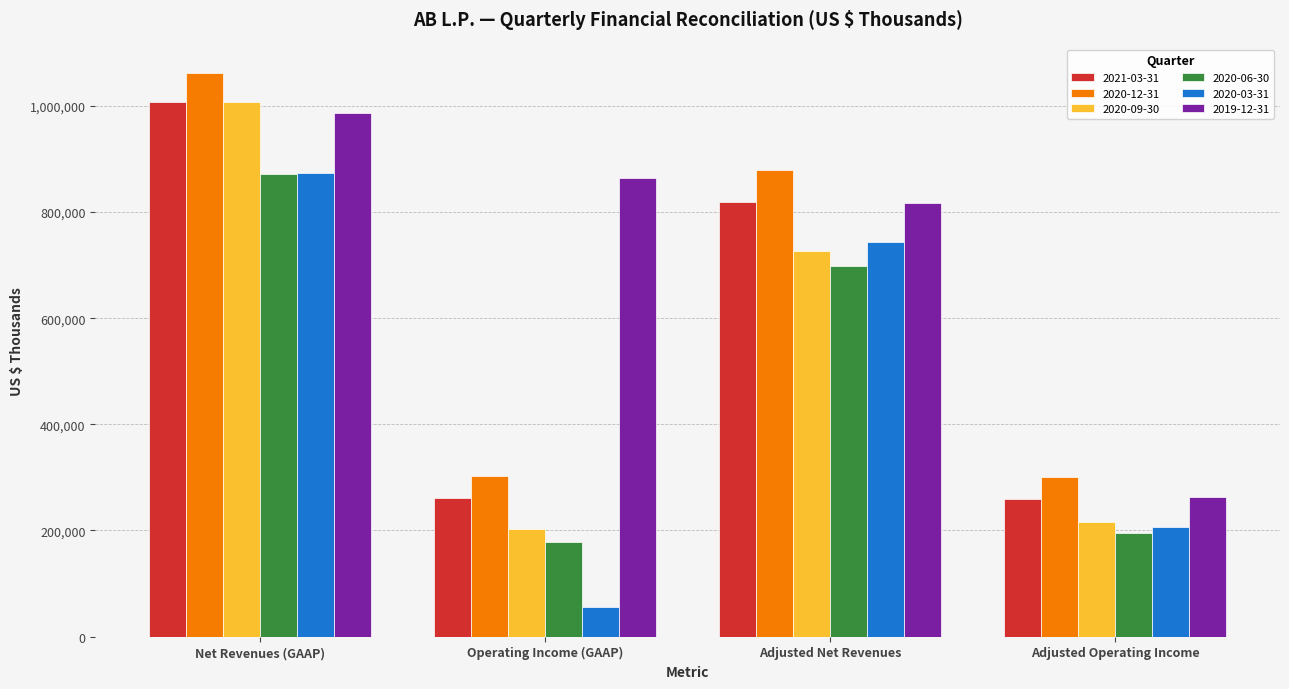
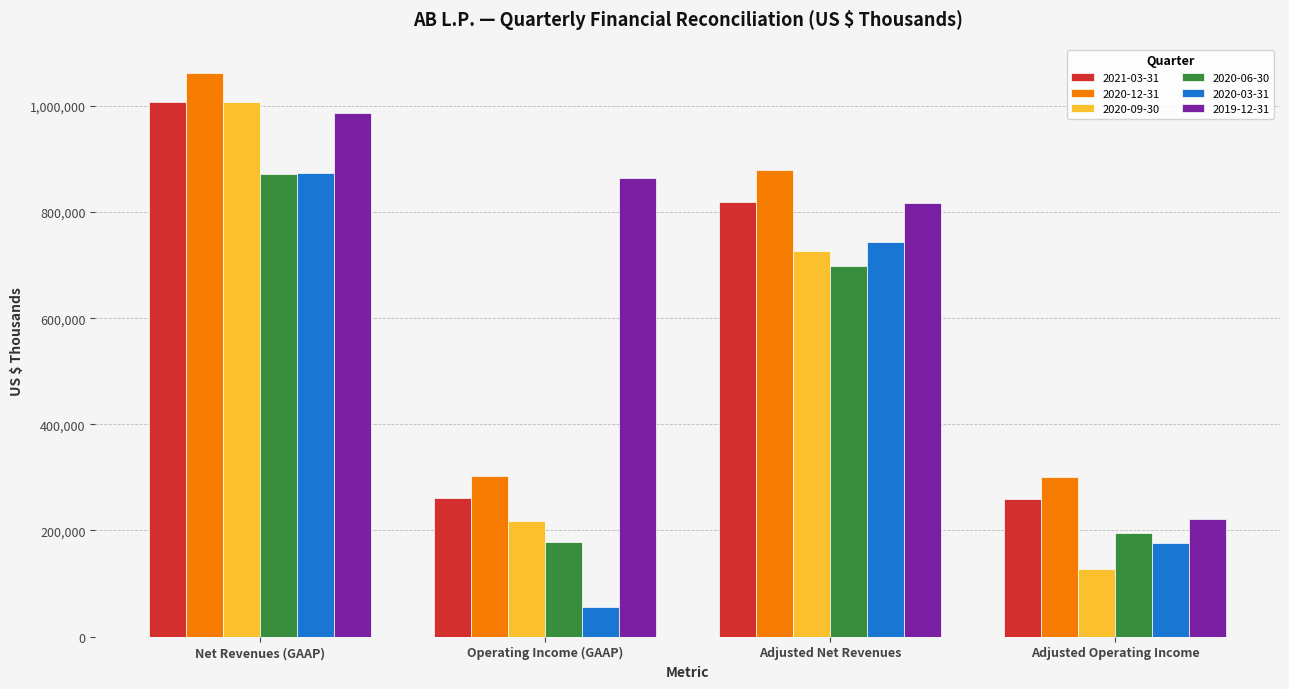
2020-09-30, Operating Income (GAAP): 200,000 -> 220,000
2020-09-30, Adjusted Operating Income: 220,000 -> 130,000
2020-03-31, Adjusted Operating Income: 210,000 -> 180,000
2019-12-31, Adjusted Operating Income: 260,000 -> 220,000
